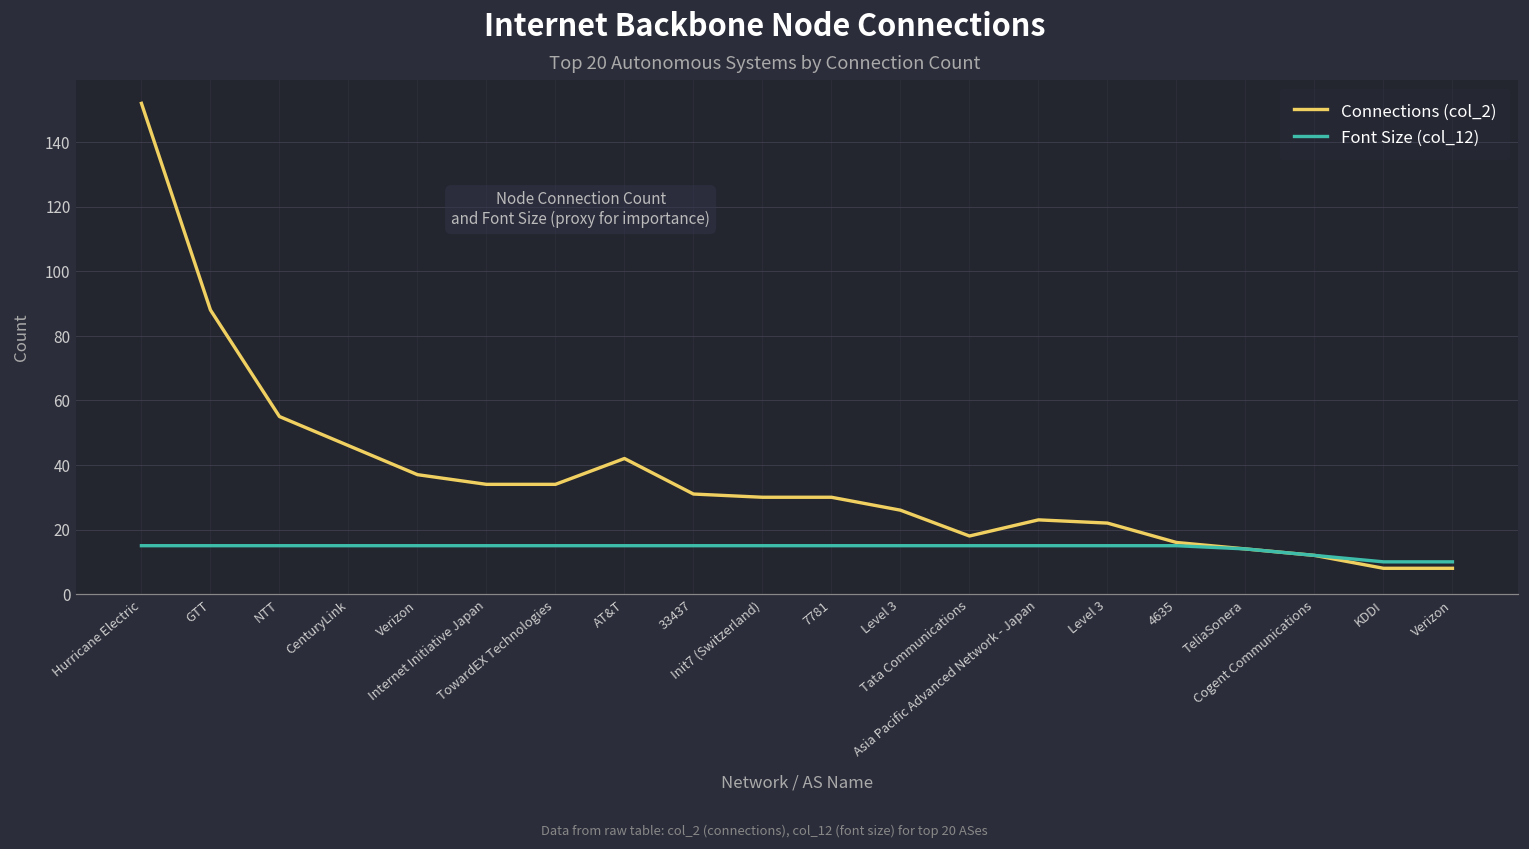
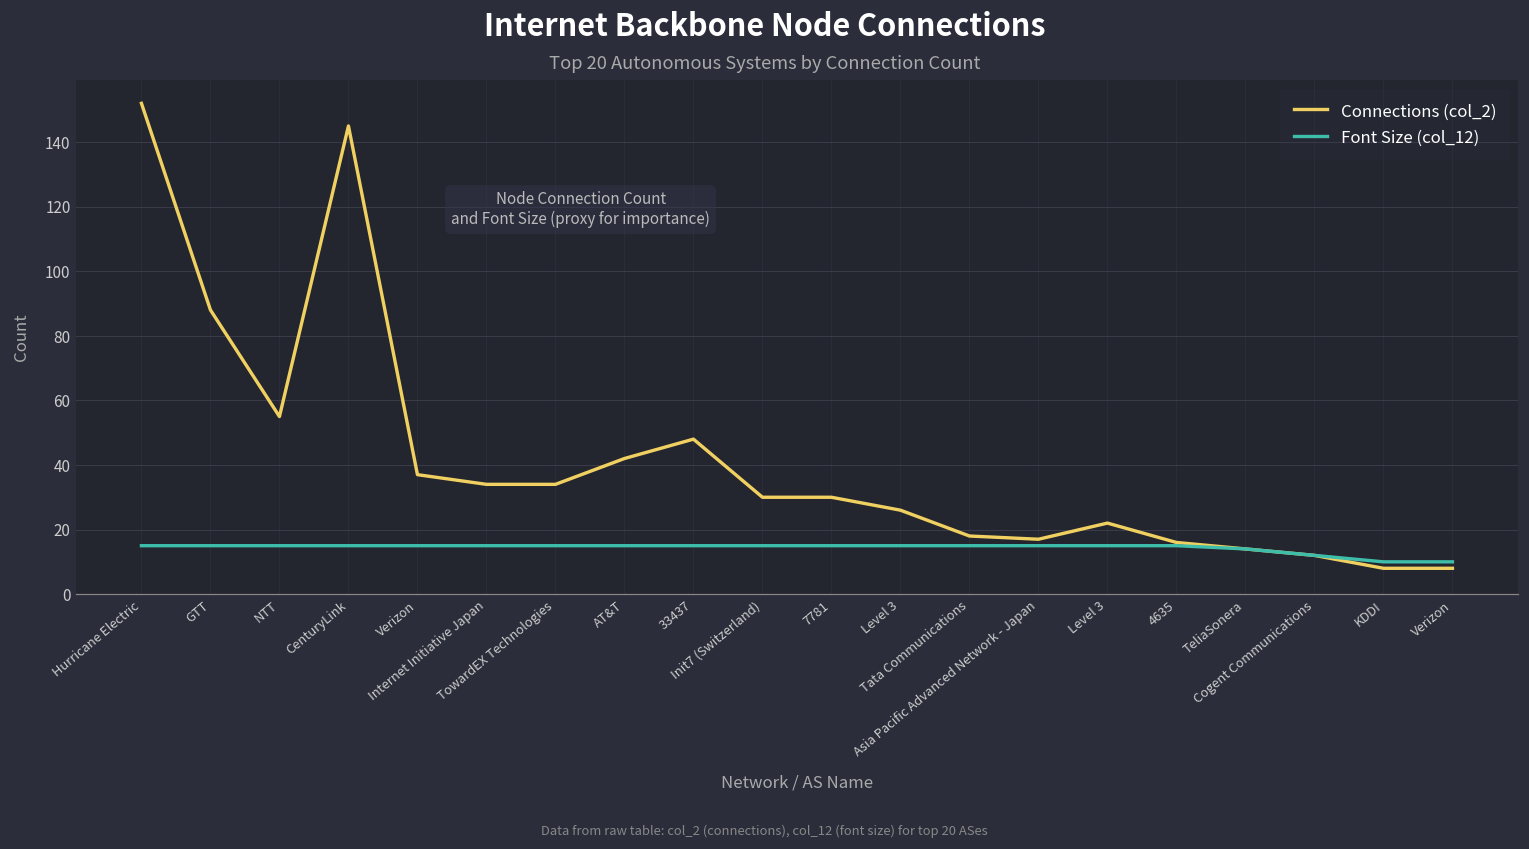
Connections (col_2), CenturyLink: 46 -> 145
Connections (col_2), 33437: 31 -> 48
Connections (col_2), Asia Pacific Advanced Network - Japan: 23 -> 17
